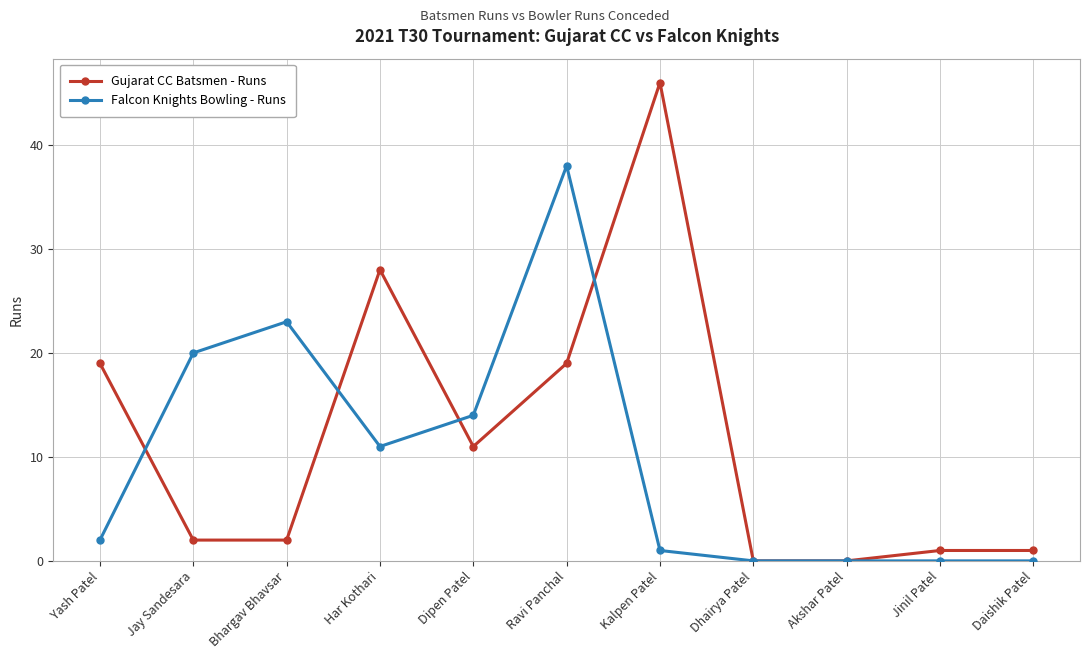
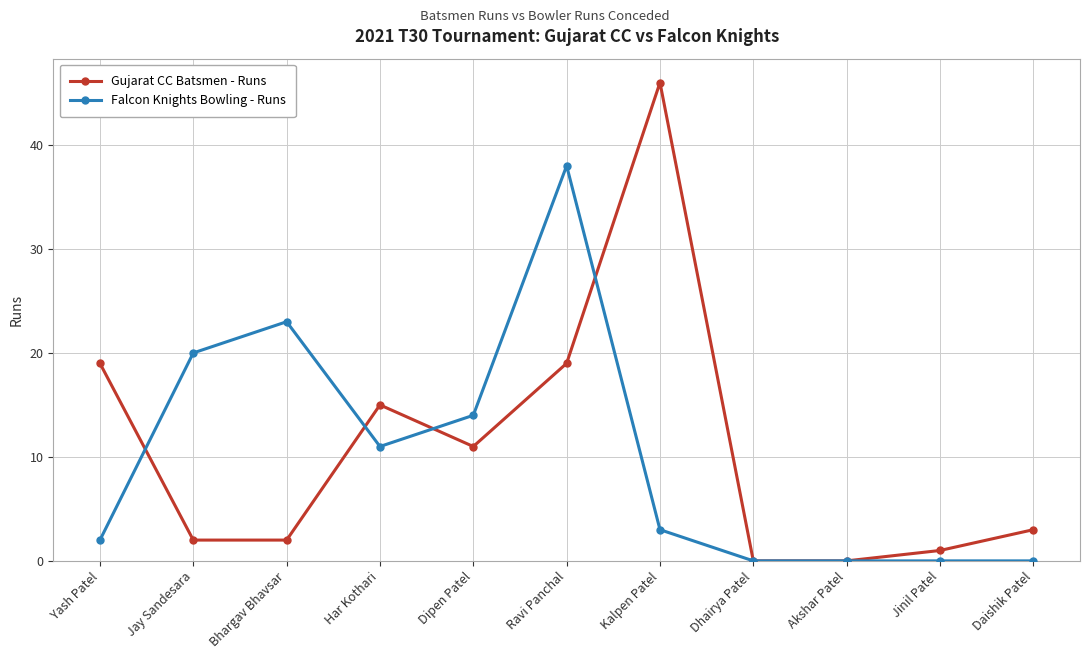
Gujarat CC Batsmen - Runs, Har Kothari: 28 -> 15
Falcon Knights Bowling - Runs, Kalpen Patel: 1 -> 3
Gujarat CC Batsmen - Runs, Daishik Patel: 1 -> 3
